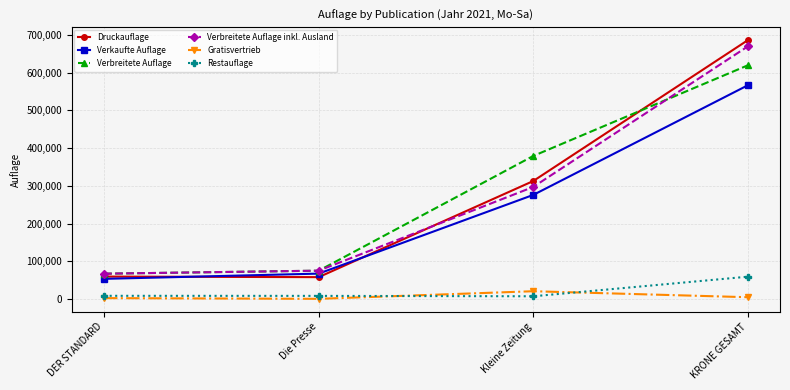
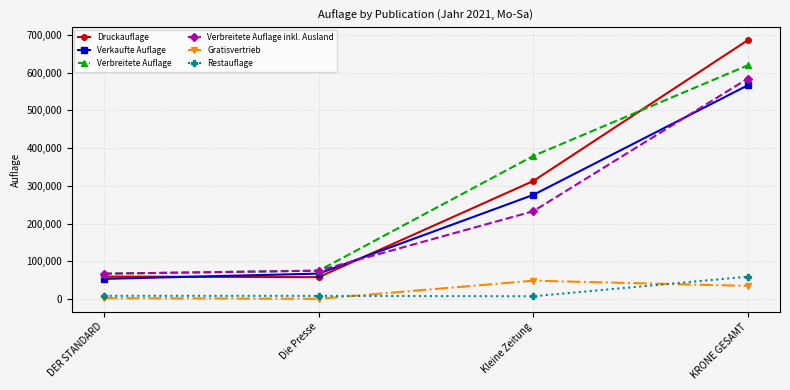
Verbreitete Auflage inkl. Ausland, Kleine Zeitung: 300,000 -> 230,000
Gratisvertrieb, Kleine Zeitung: 20,000 -> 50,000
Verbreitete Auflage inkl. Ausland, KRONE GESAMT: 670,000 -> 580,000
Gratisvertrieb, KRONE GESAMT: 0 -> 30,000
